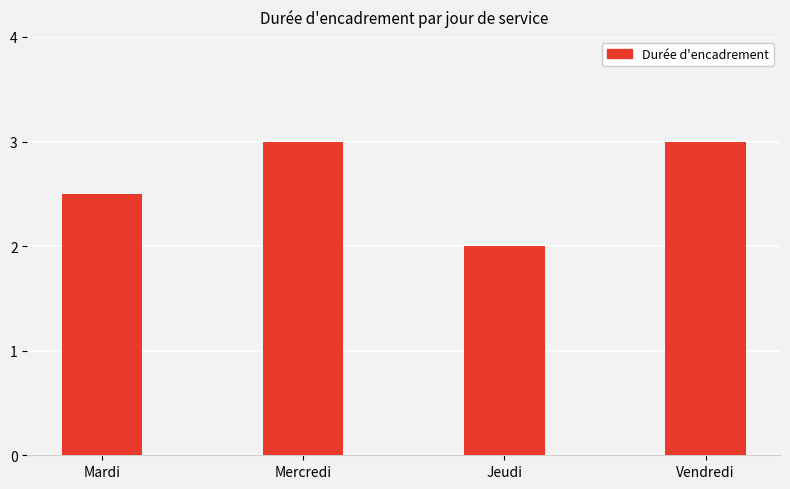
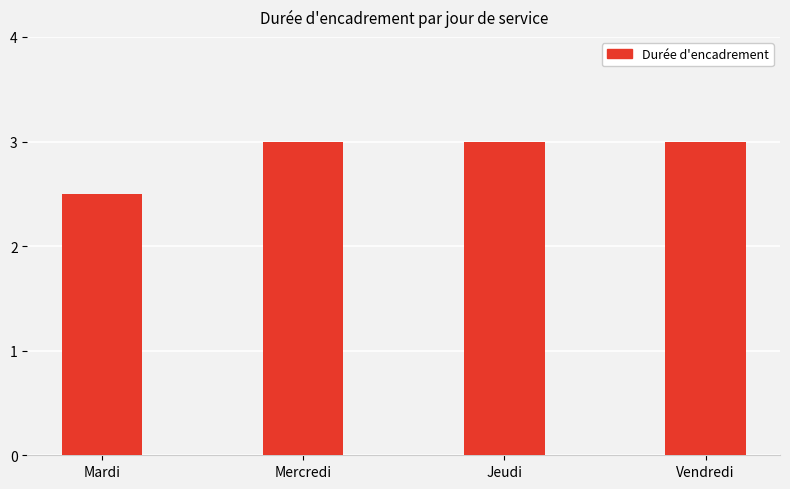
Jeudi: 2 -> 3
